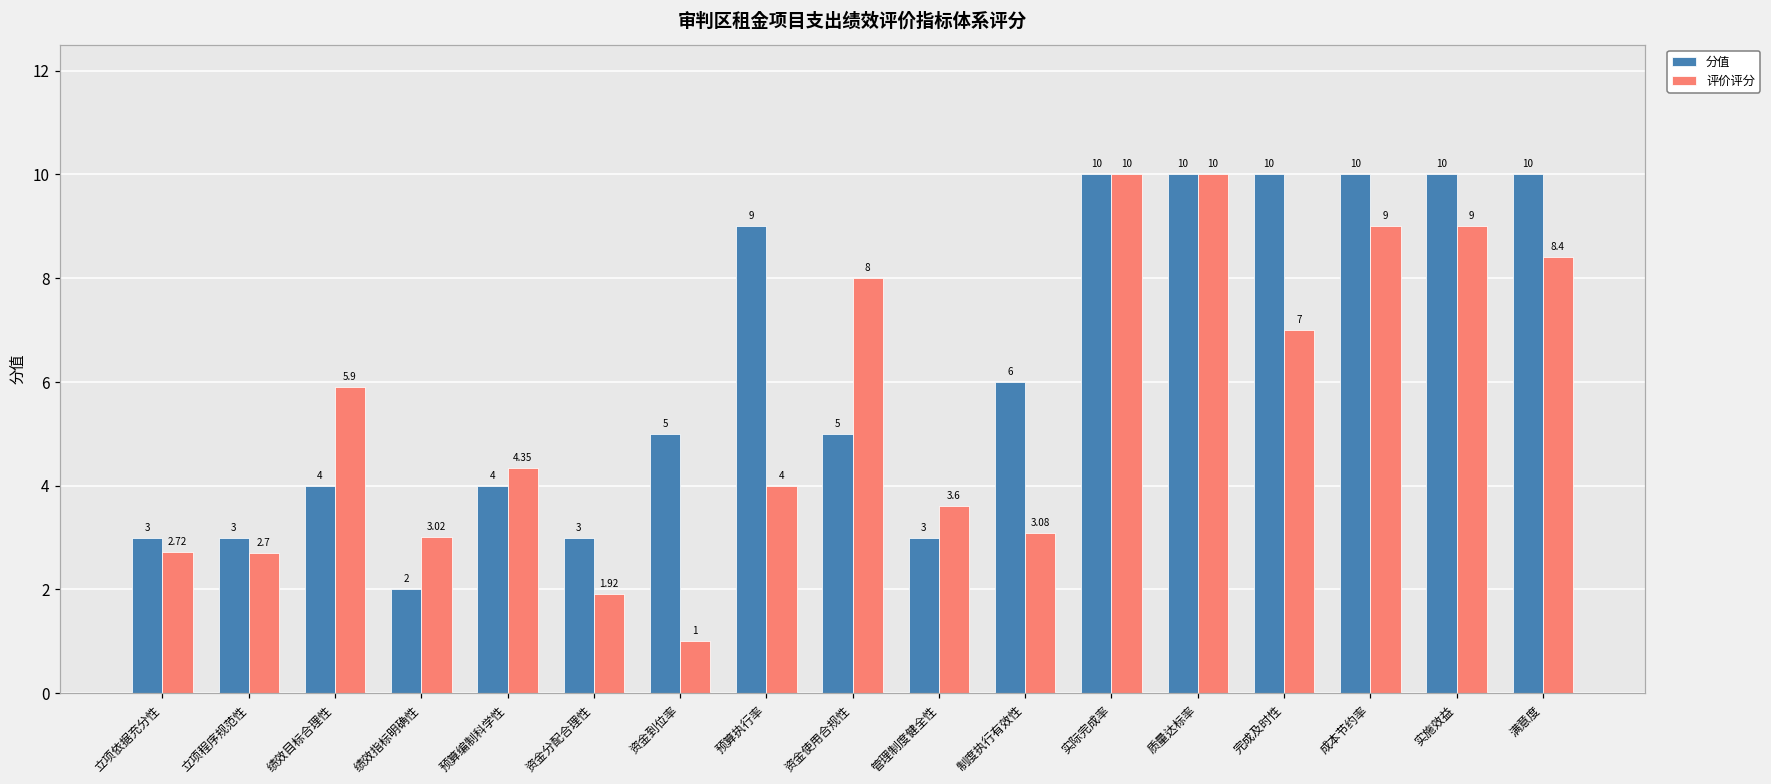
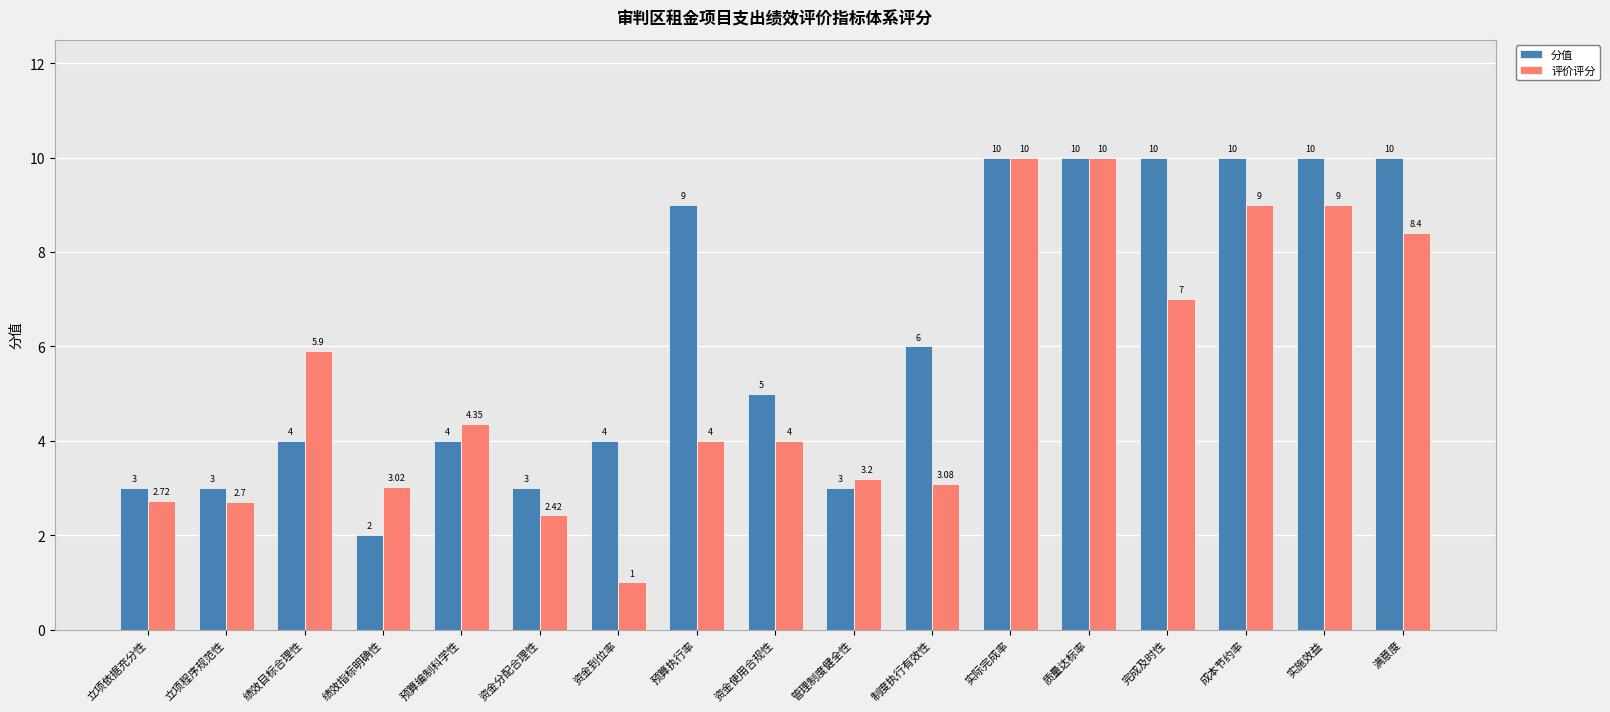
评价评分, 资金分配合理性: 1.92 -> 2.42
分值, 资金到位率: 5 -> 4
评价评分, 资金使用合规性: 8 -> 4
评价评分, 管理制度健全性: 3.6 -> 3.2
